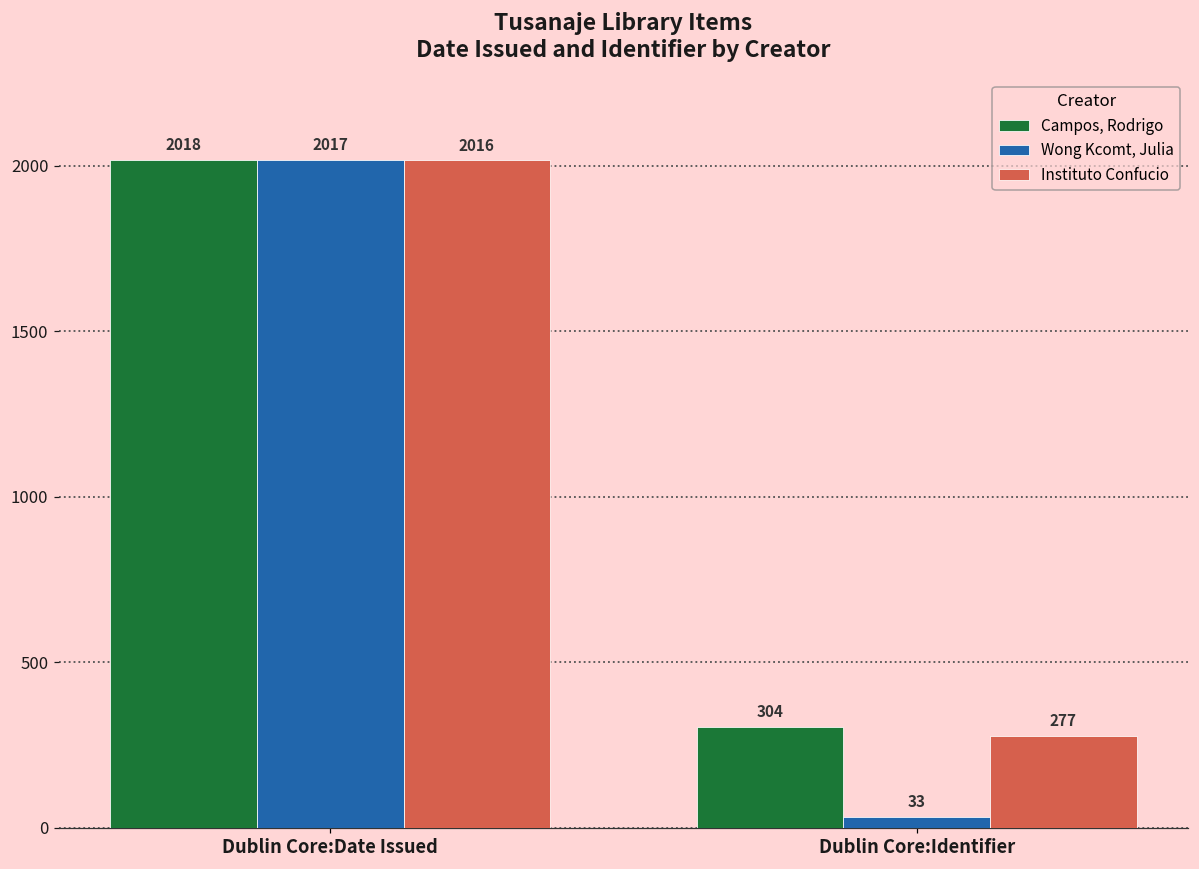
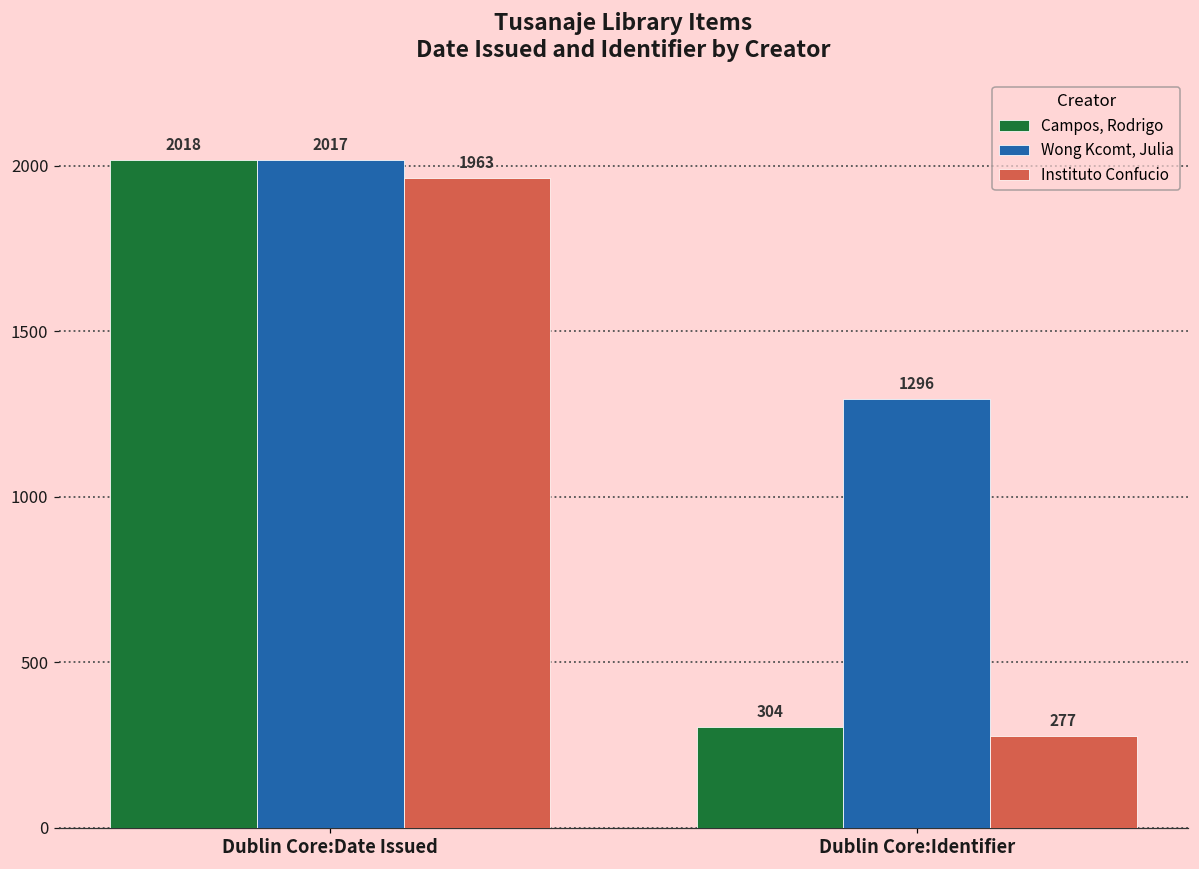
Instituto Confucio, Dublin Core:Date Issued: 2016 -> 1963
Wong Kcomt, Julia, Dublin Core:Identifier: 33 -> 1296
